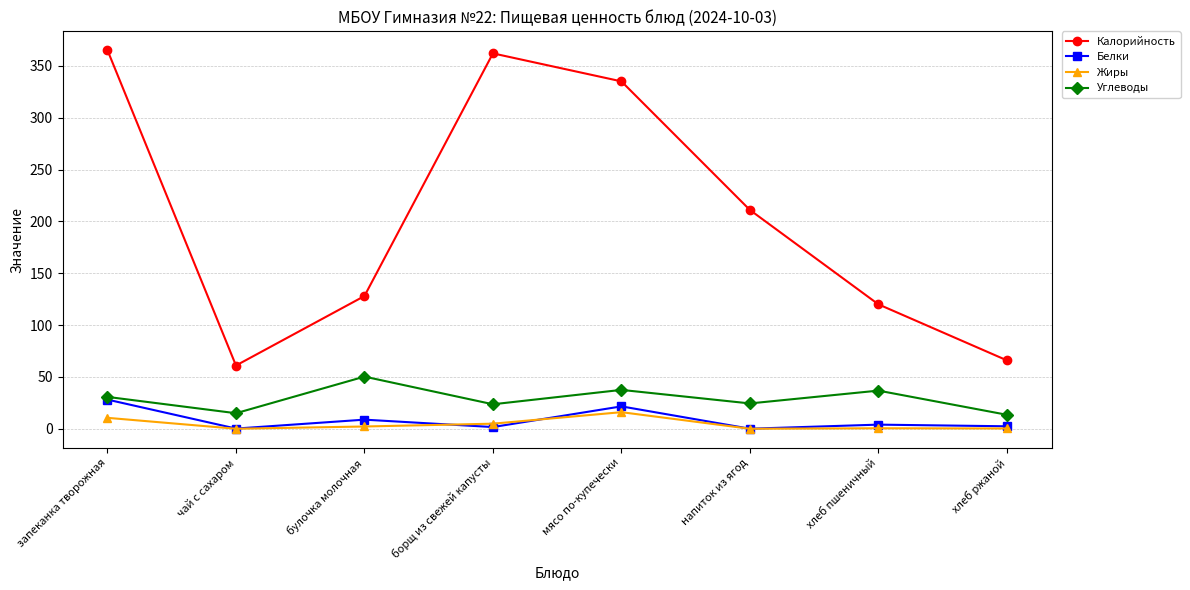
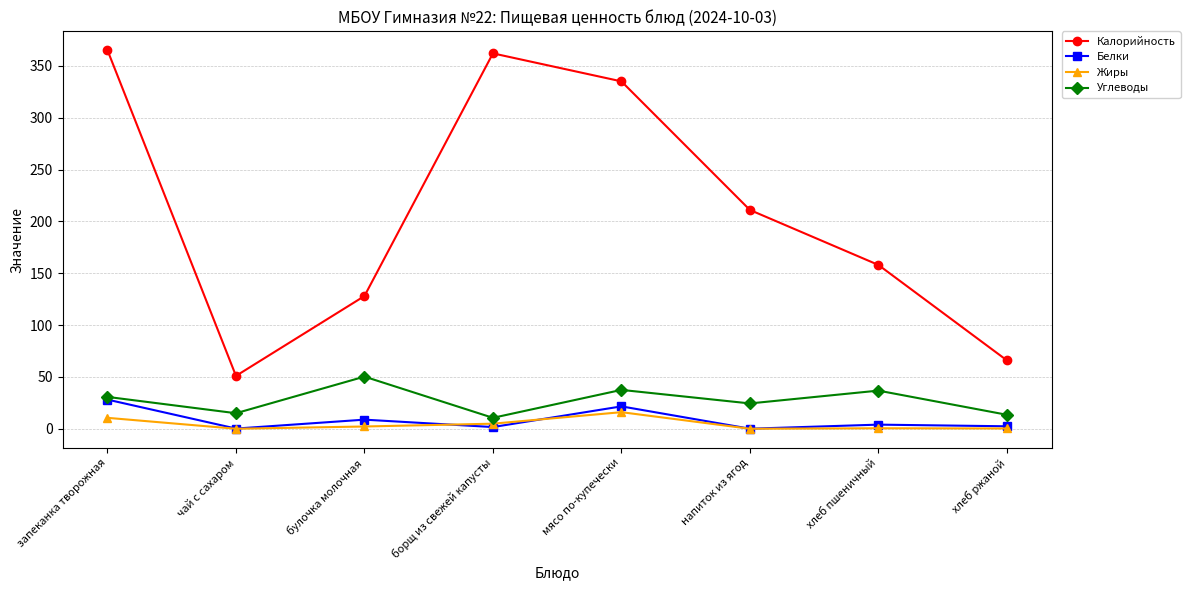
Калорийность, чай с сахаром: 61 -> 51
Углеводы, борщ из свежей капусты: 24 -> 11
Калорийность, хлеб пшеничный: 120 -> 158
